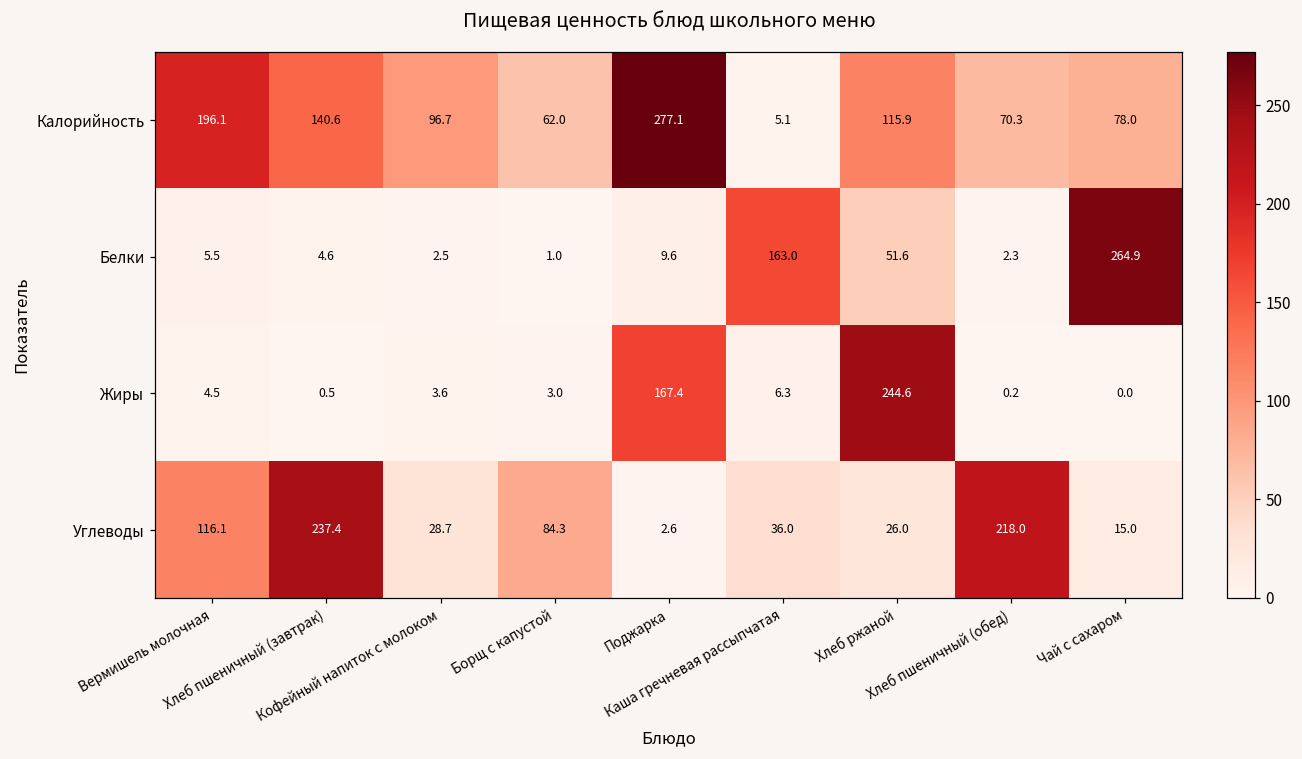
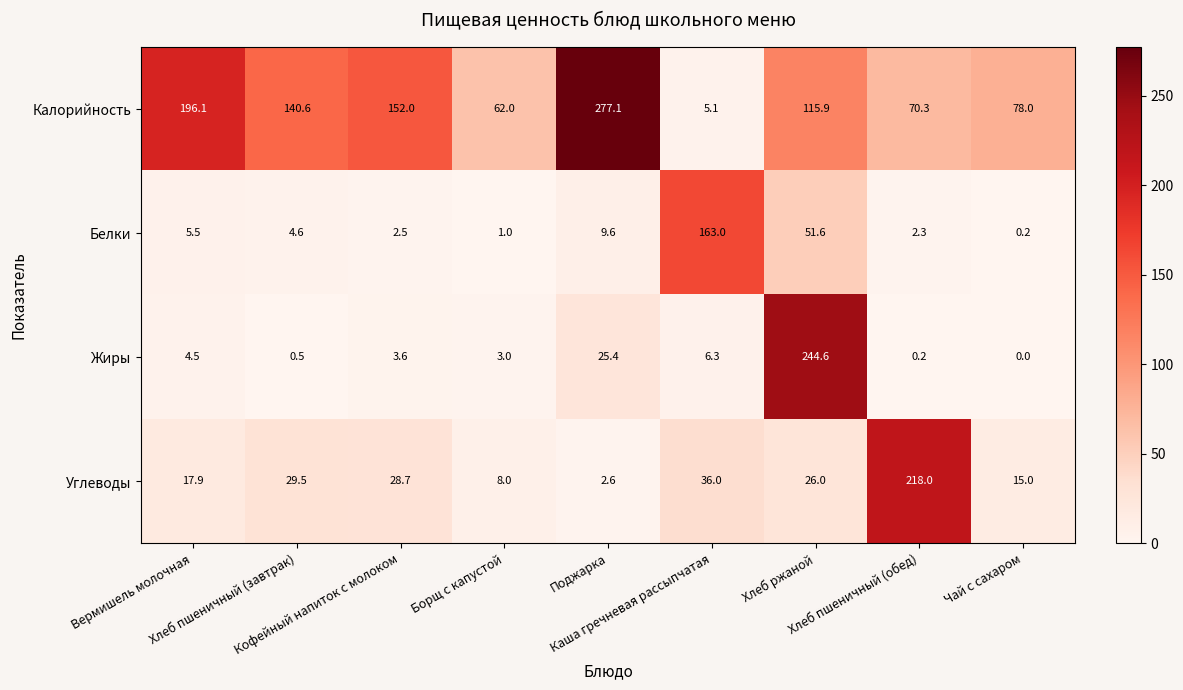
Калорийность, Кофейный напиток с молоком: 96.7 -> 152.0
Белки, Чай с сахаром: 264.9 -> 0.2
Жиры, Поджарка: 167.4 -> 25.4
Углеводы, Вермишель молочная: 116.1 -> 17.9
Углеводы, Хлеб пшеничный (завтрак): 237.4 -> 29.5
Углеводы, Борщ с капустой: 84.3 -> 8.0
